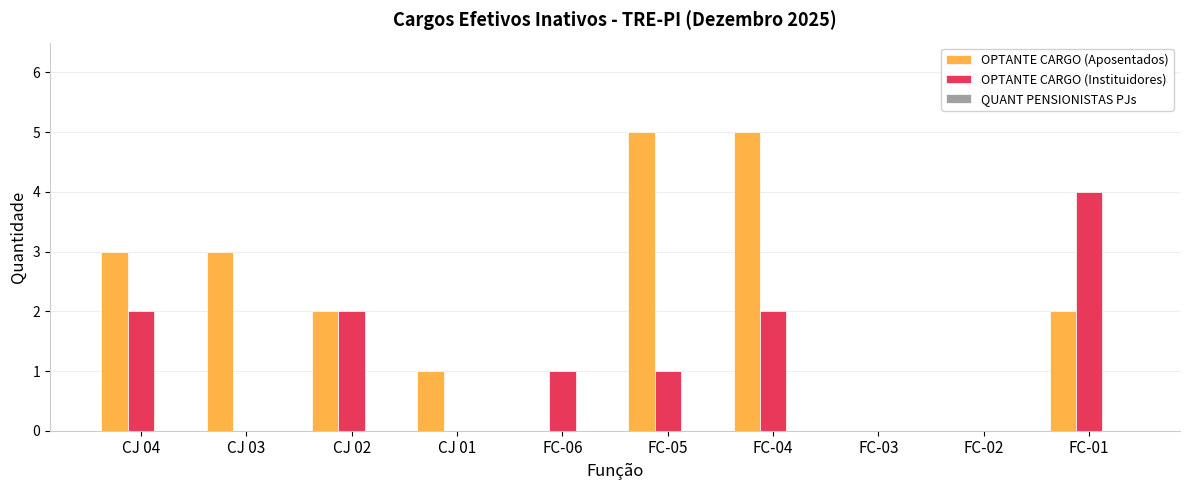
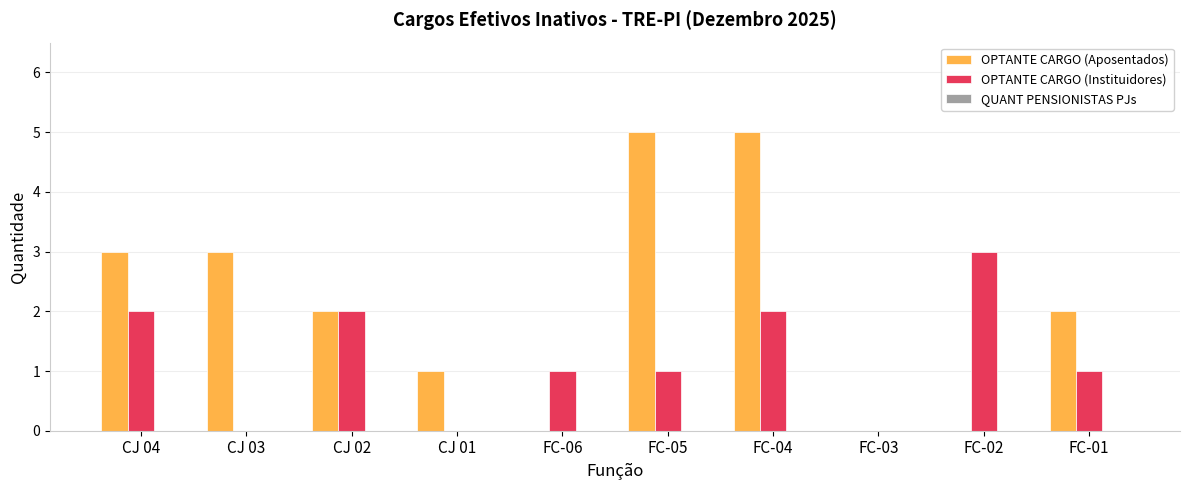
OPTANTE CARGO (Instituidores), FC-02: 0 -> 3
OPTANTE CARGO (Instituidores), FC-01: 4 -> 1
